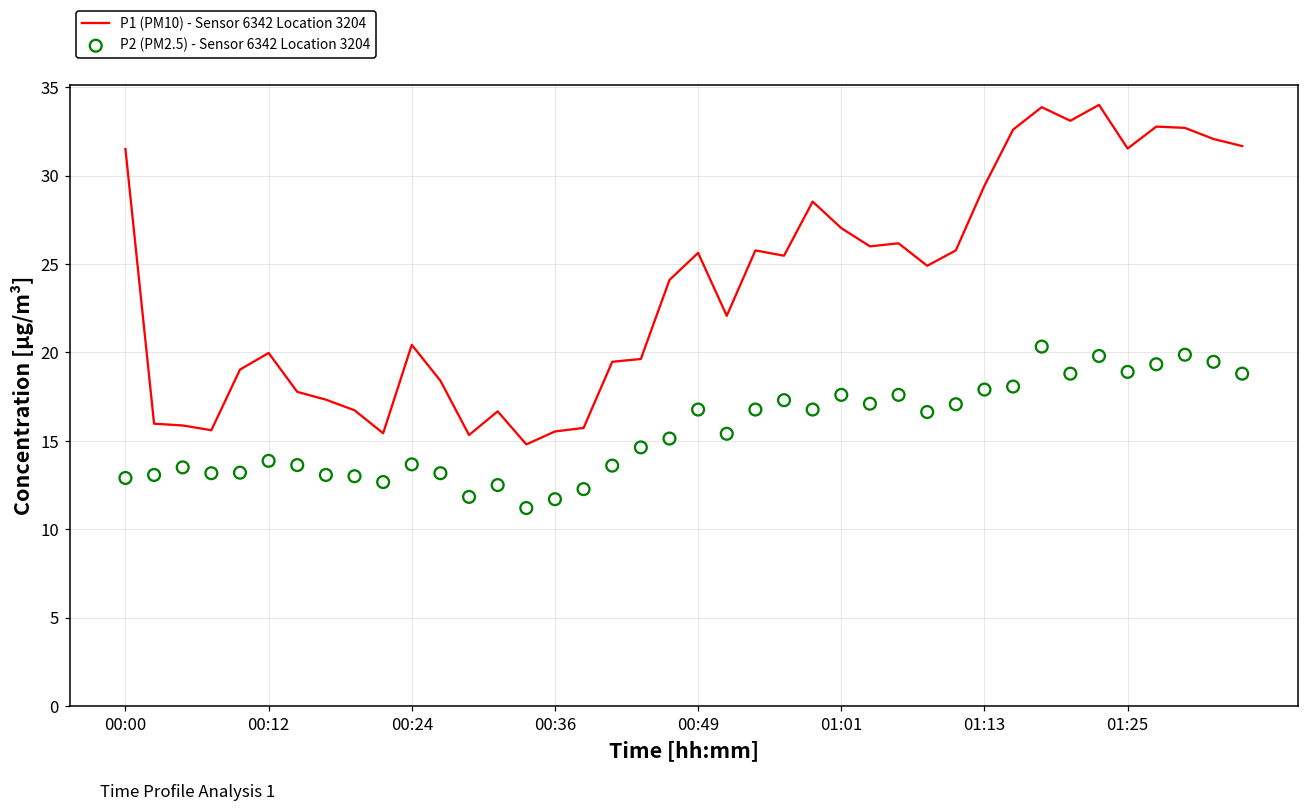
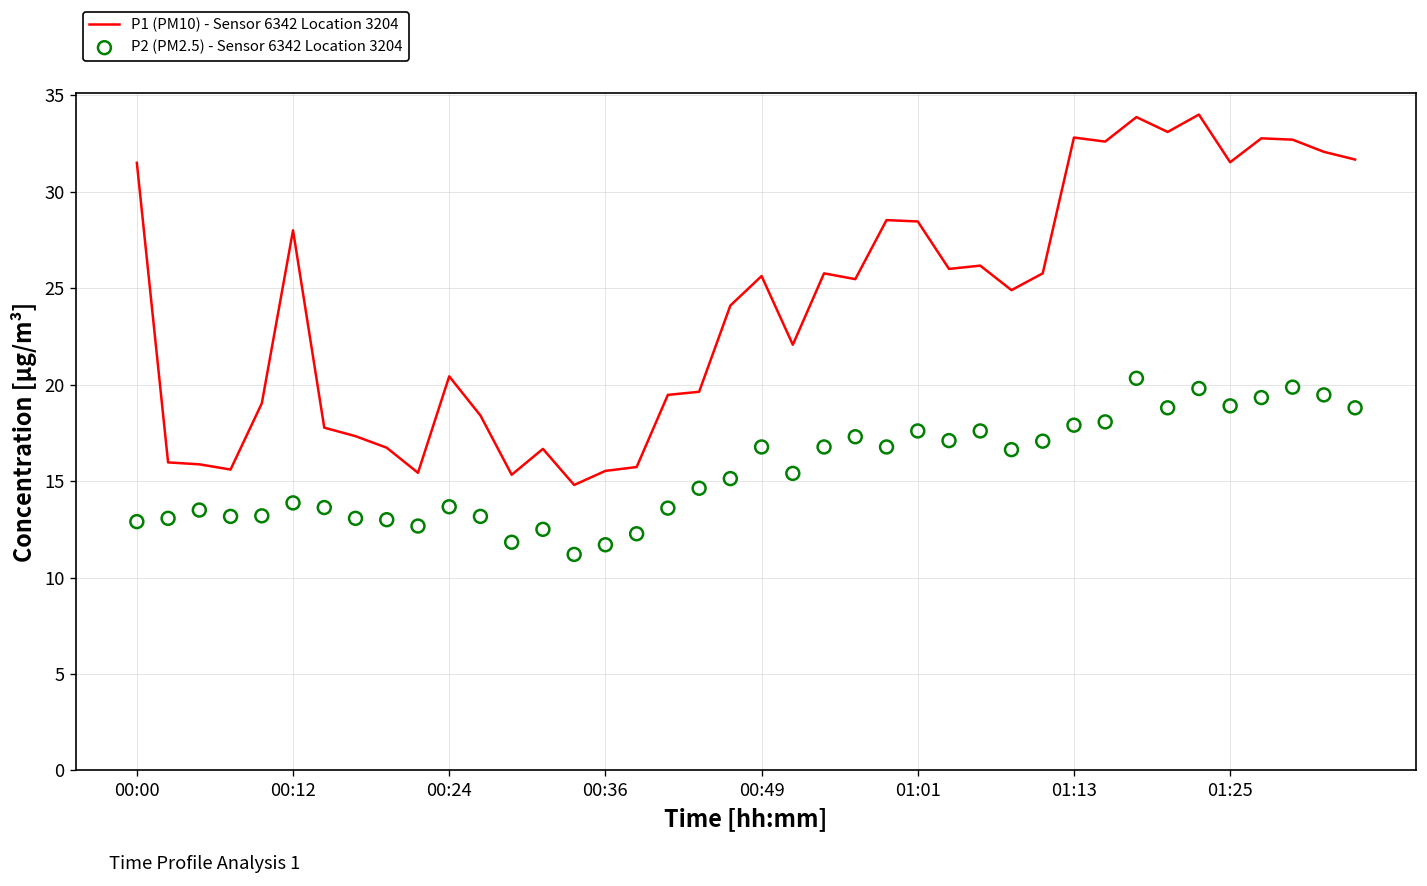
P1 (PM10) - Sensor 6342 Location 3204, 00:12: 20.0 -> 28.0
P1 (PM10) - Sensor 6342 Location 3204, 01:01: 27.0 -> 28.5
P1 (PM10) - Sensor 6342 Location 3204, 01:13: 29.4 -> 32.8
